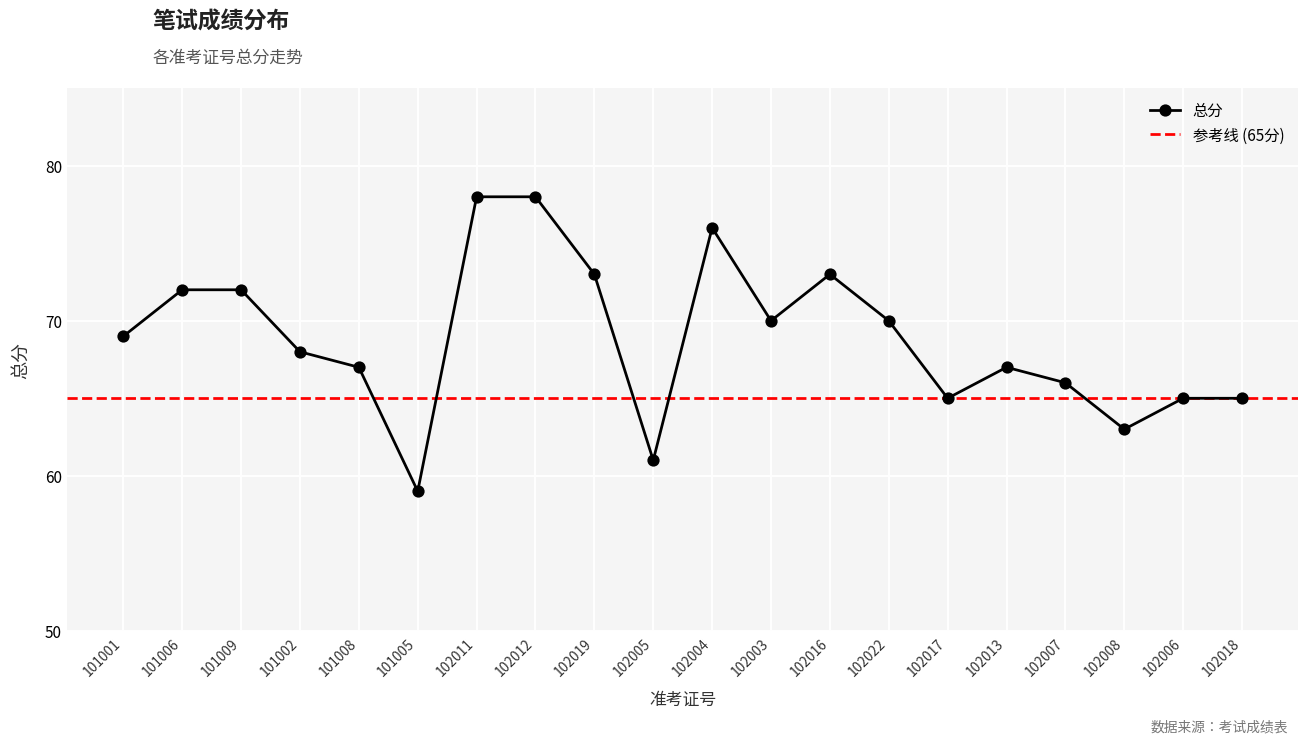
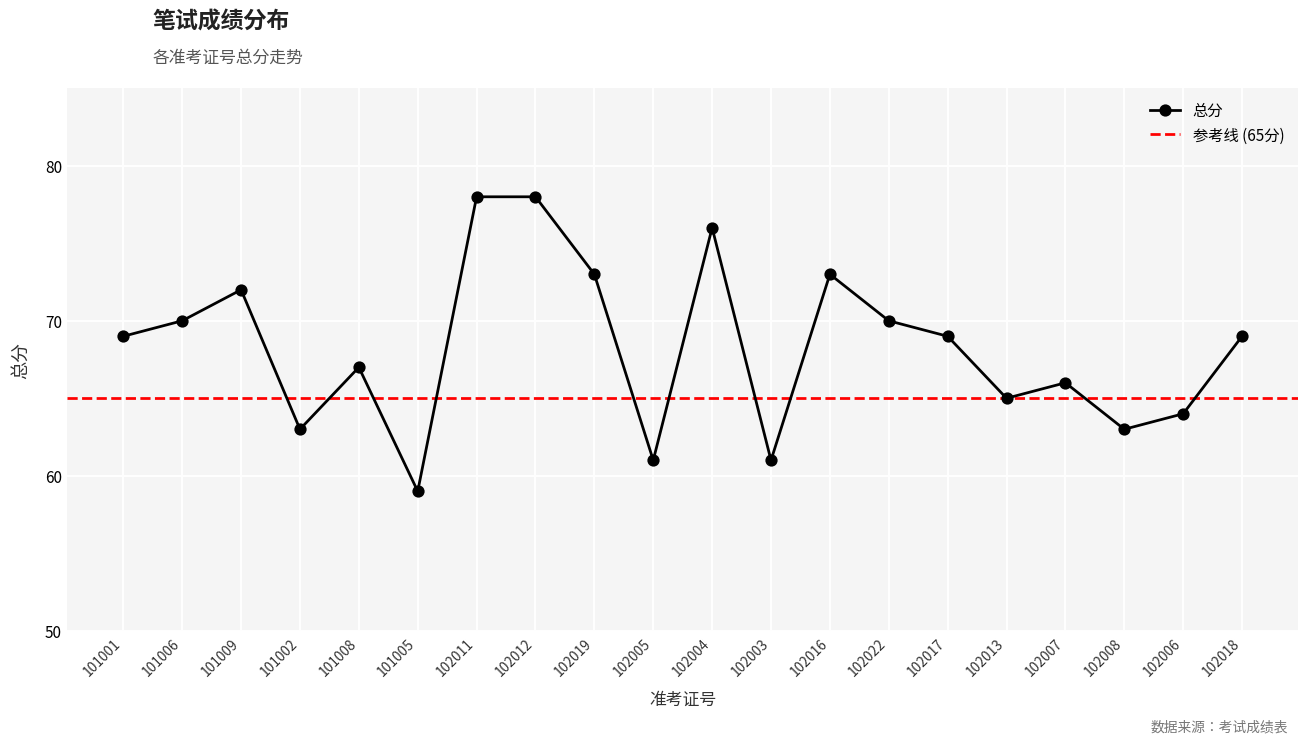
101006: 72 -> 70
101002: 68 -> 63
102003: 70 -> 61
102017: 65 -> 69
102013: 67 -> 65
102006: 65 -> 64
102018: 65 -> 69
